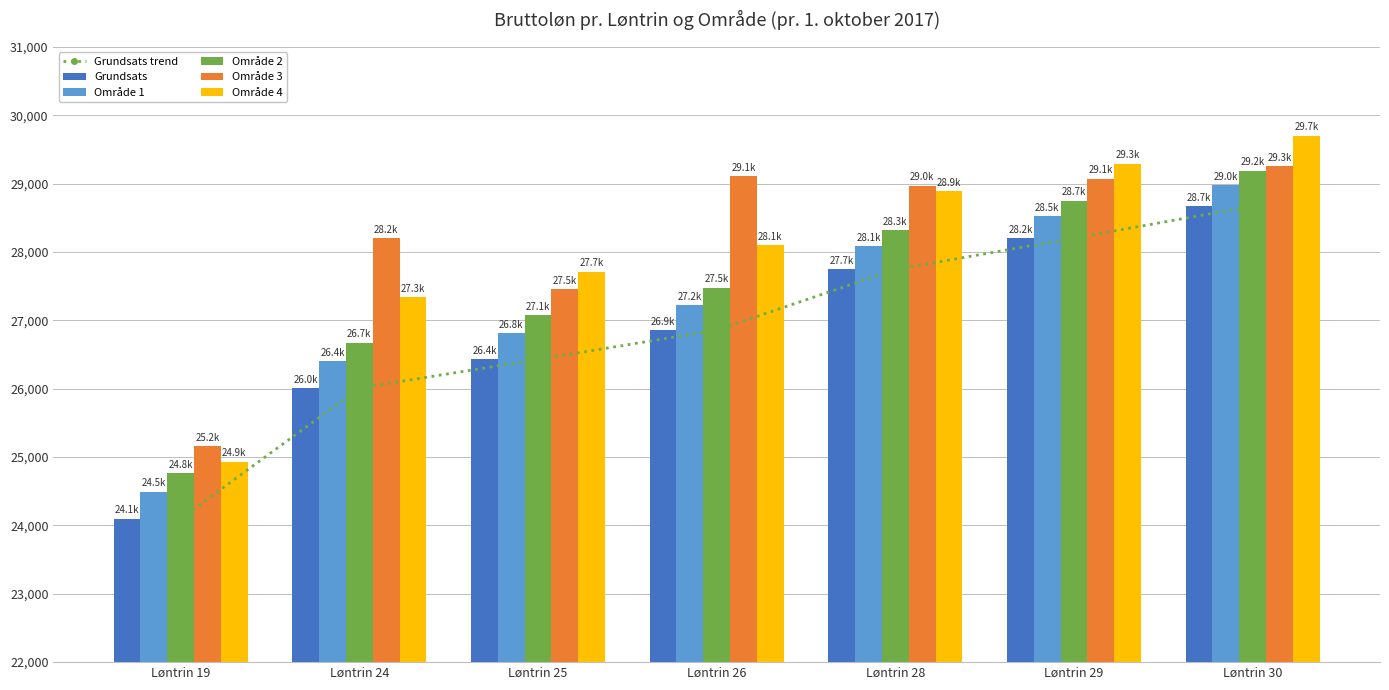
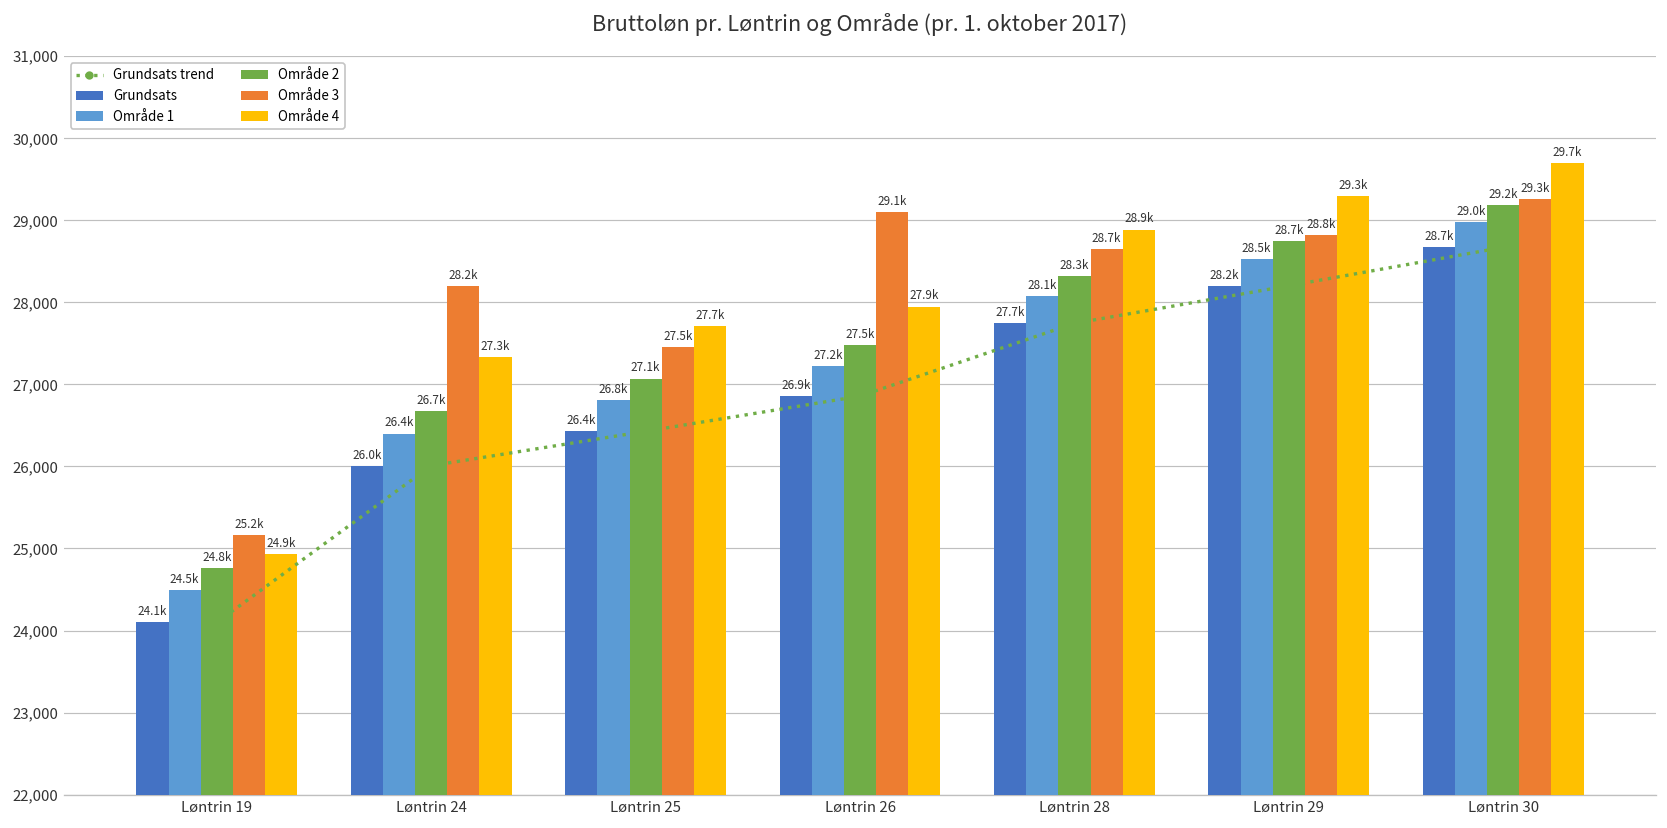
Område 4, Løntrin 26: 28.1k -> 27.9k
Område 3, Løntrin 28: 29.0k -> 28.7k
Område 3, Løntrin 29: 29.1k -> 28.8k
